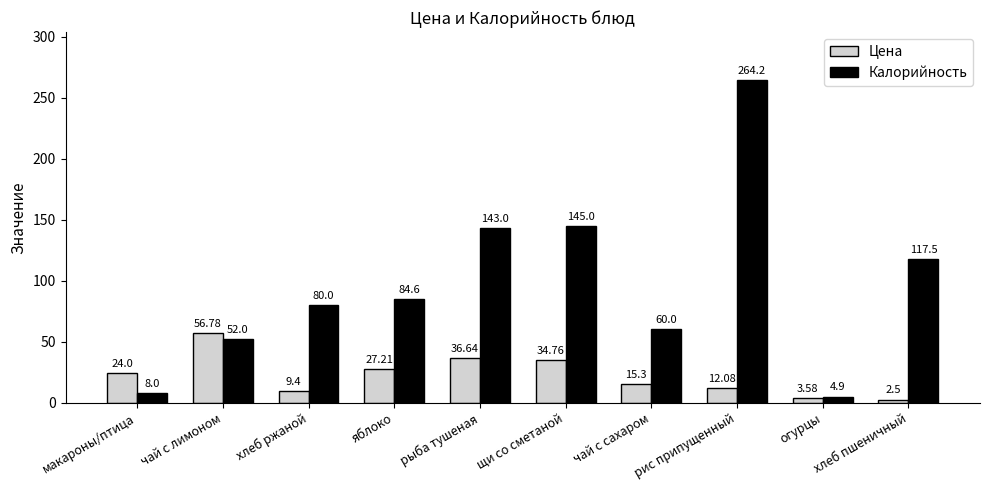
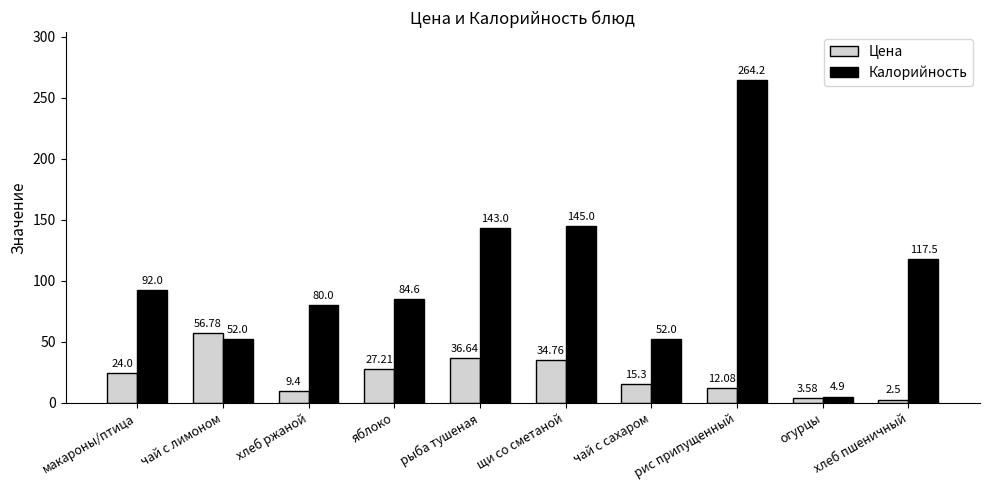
Калорийность, макароны/птица: 8.0 -> 92.0
Калорийность, чай с сахаром: 60.0 -> 52.0
